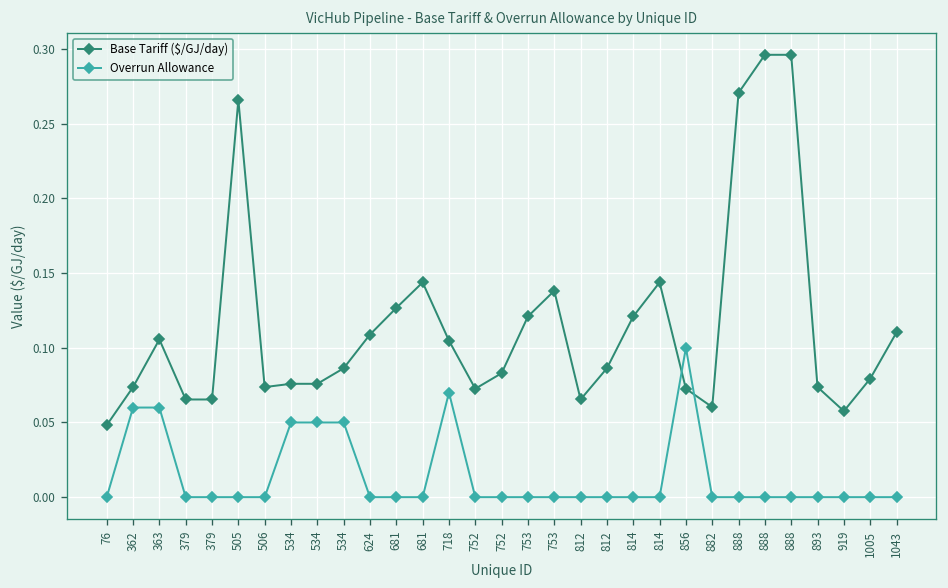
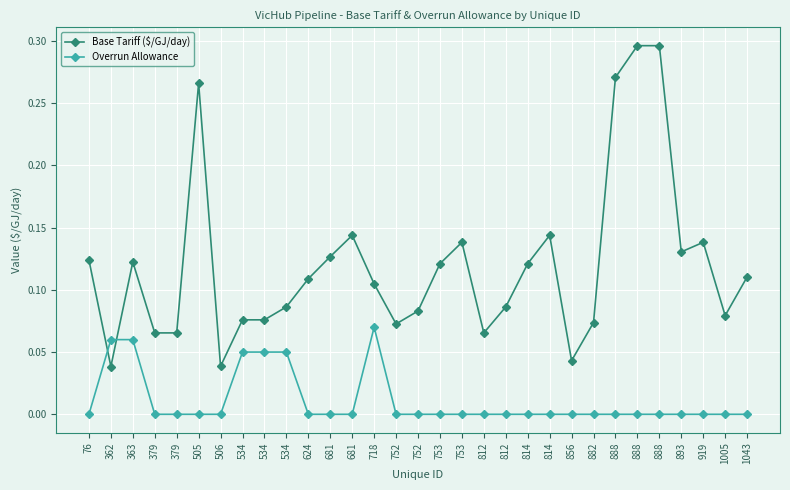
Base Tariff ($/GJ/day), 76: 0.048 -> 0.124
Base Tariff ($/GJ/day), 362: 0.074 -> 0.038
Base Tariff ($/GJ/day), 363: 0.106 -> 0.122
Base Tariff ($/GJ/day), 506: 0.074 -> 0.039
Base Tariff ($/GJ/day), 856: 0.073 -> 0.043
Overrun Allowance, 856: 0.1 -> 0.0
Base Tariff ($/GJ/day), 882: 0.060 -> 0.074
Base Tariff ($/GJ/day), 893: 0.074 -> 0.131
Base Tariff ($/GJ/day), 919: 0.058 -> 0.138
